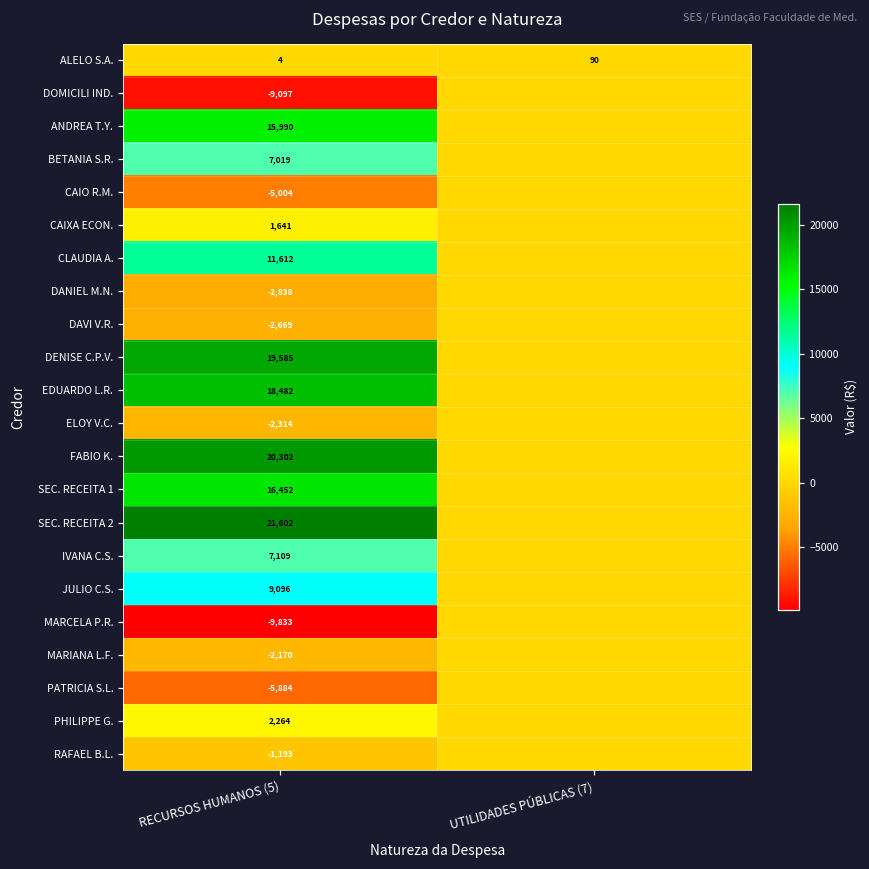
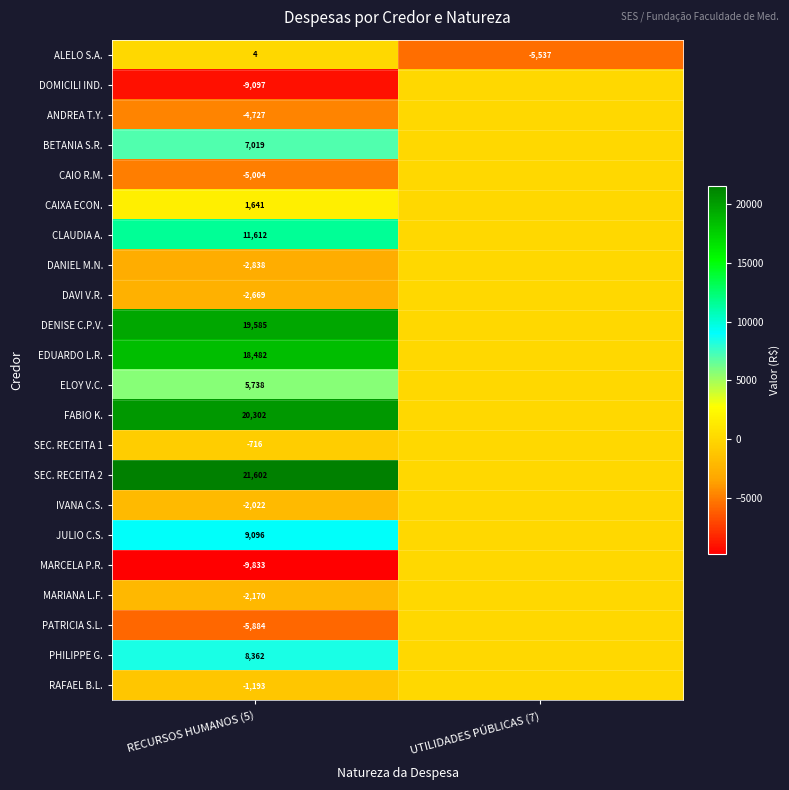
ALELO S.A., UTILIDADES PÚBLICAS (7): 90 -> -5,537
ANDREA T.Y., RECURSOS HUMANOS (5): 15,990 -> -4,727
ELOY V.C., RECURSOS HUMANOS (5): -2,314 -> 5,738
SEC. RECEITA 1, RECURSOS HUMANOS (5): 16,452 -> -716
IVANA C.S., RECURSOS HUMANOS (5): 7,109 -> -2,022
PHILIPPE G., RECURSOS HUMANOS (5): 2,264 -> 8,362
